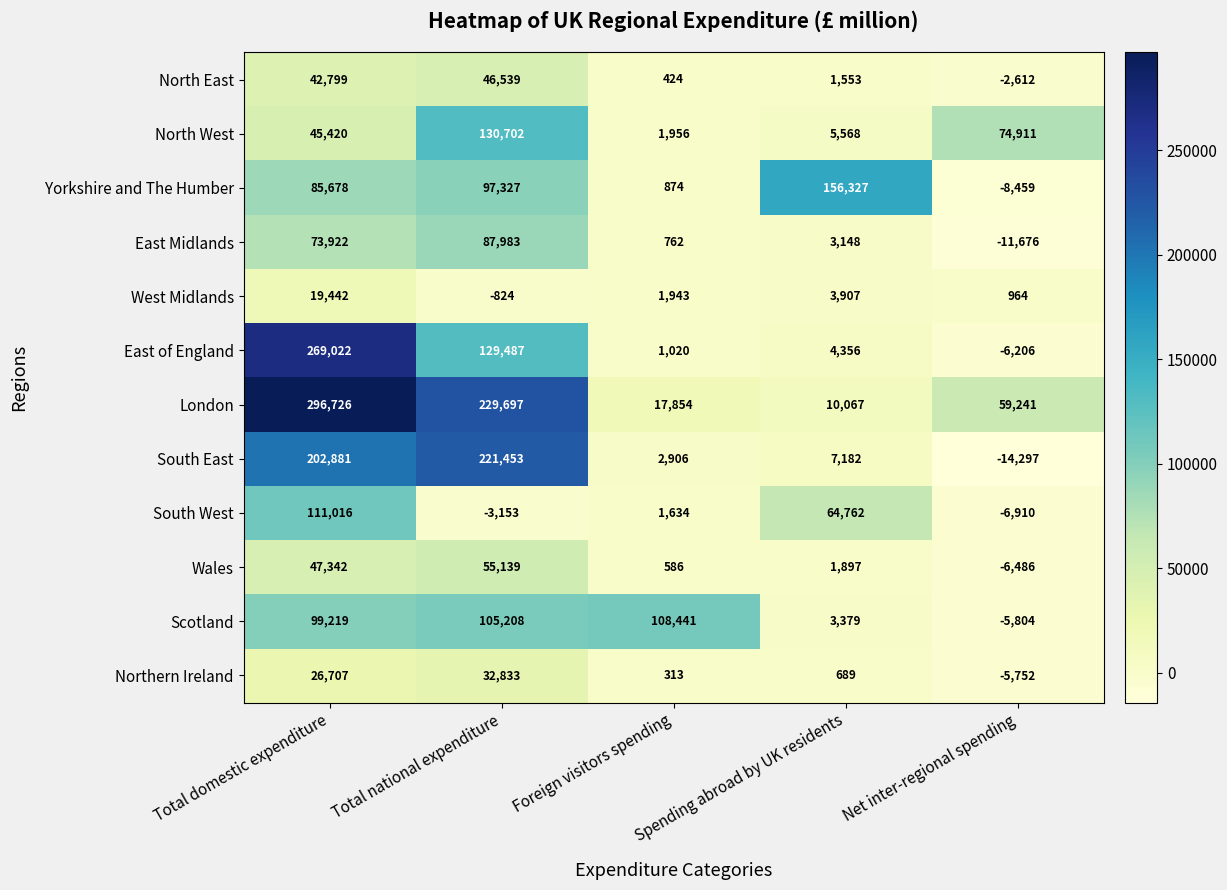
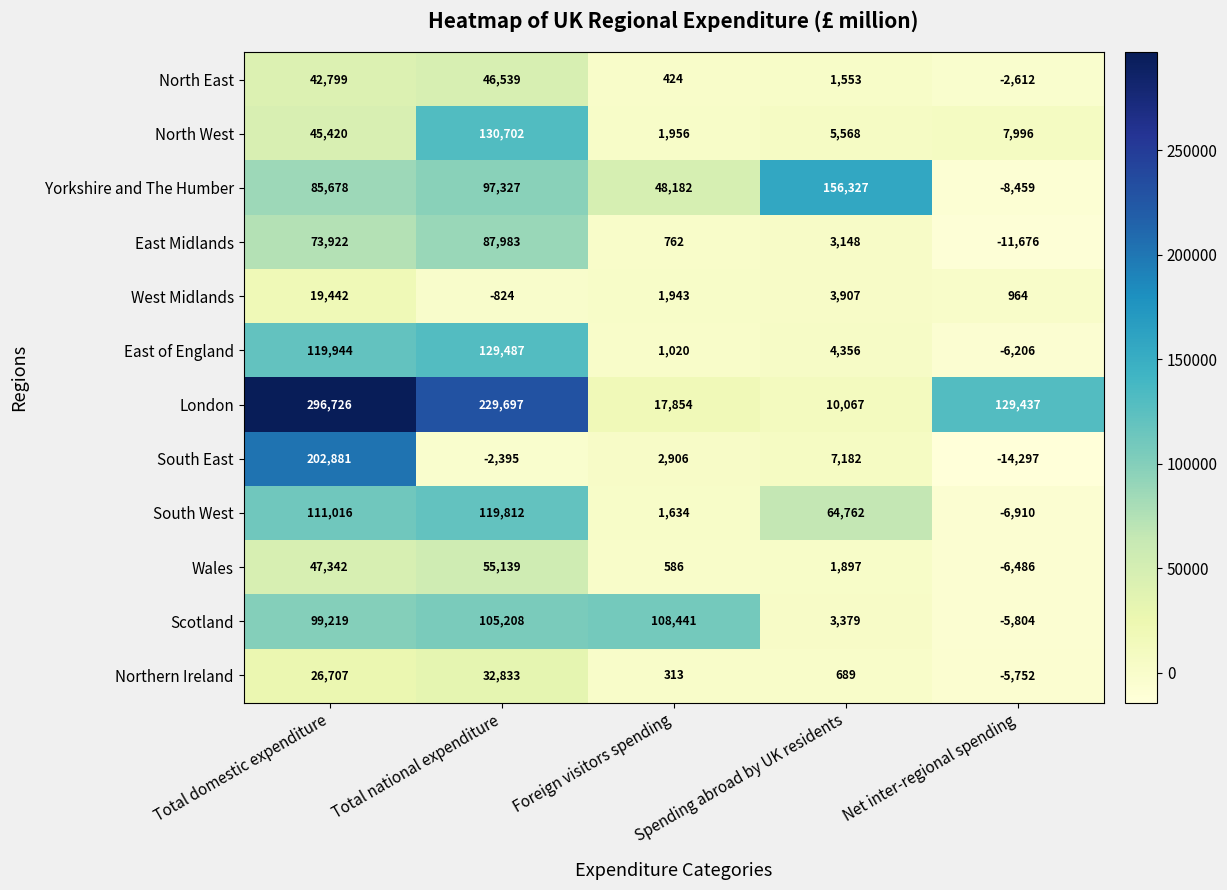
North West, Net inter-regional spending: 74,911 -> 7,996
Yorkshire and The Humber, Foreign visitors spending: 874 -> 48,182
East of England, Total domestic expenditure: 269,022 -> 119,944
London, Net inter-regional spending: 59,241 -> 129,437
South East, Total national expenditure: 221,453 -> -2,395
South West, Total national expenditure: -3,153 -> 119,812
